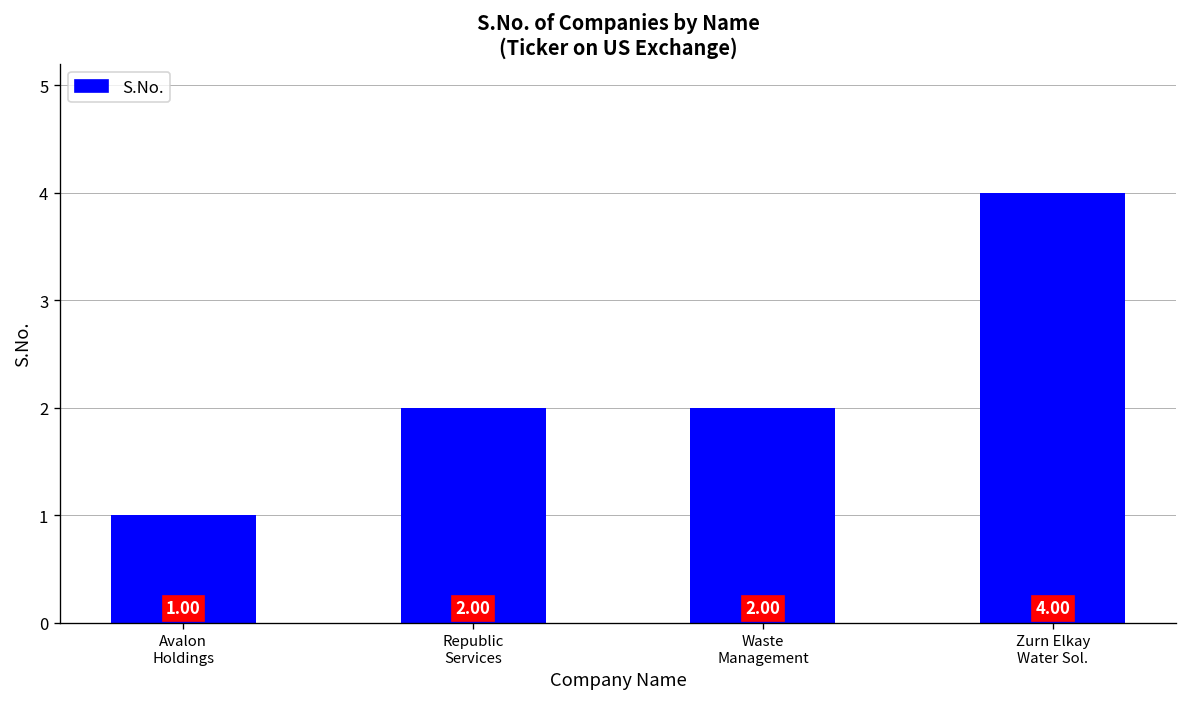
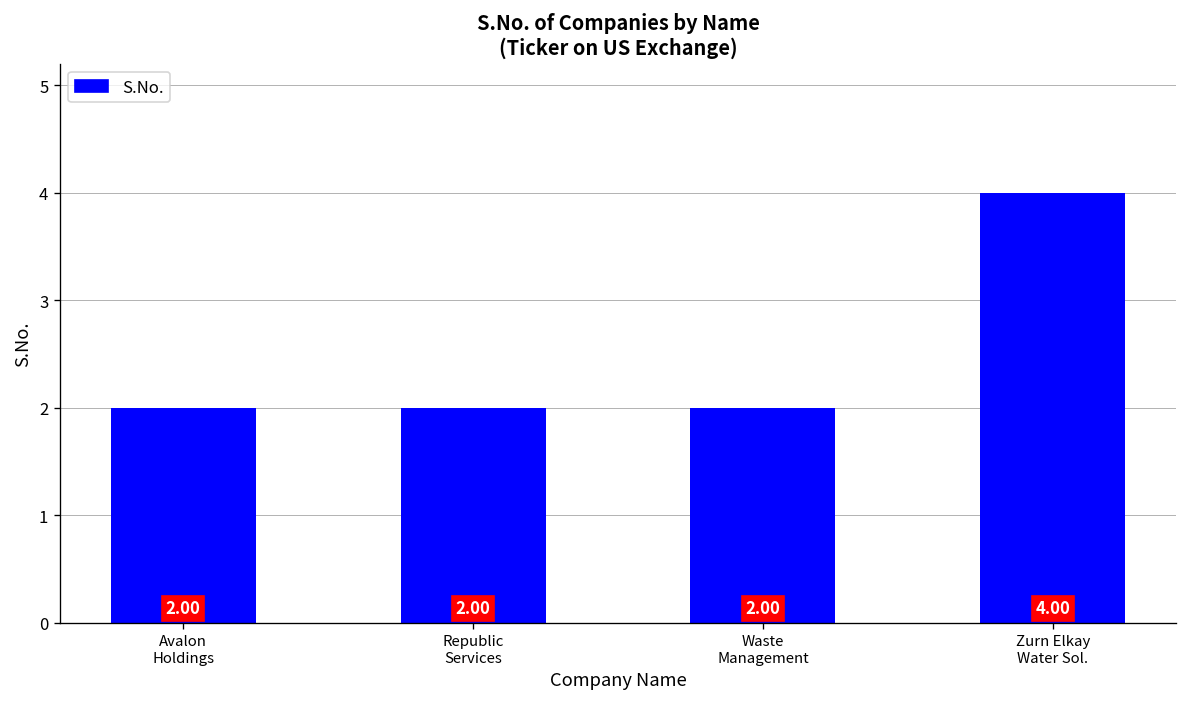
Avalon Holdings: 1.00 -> 2.00
